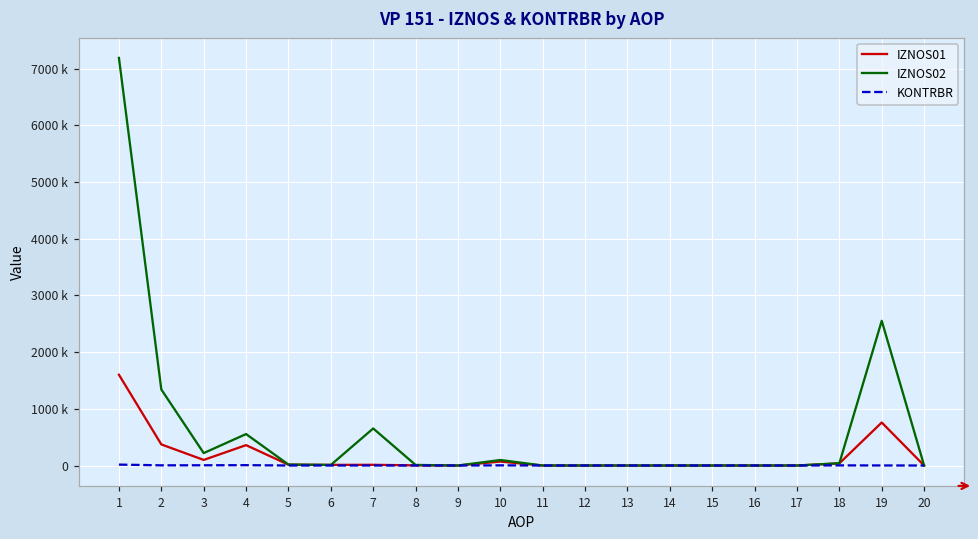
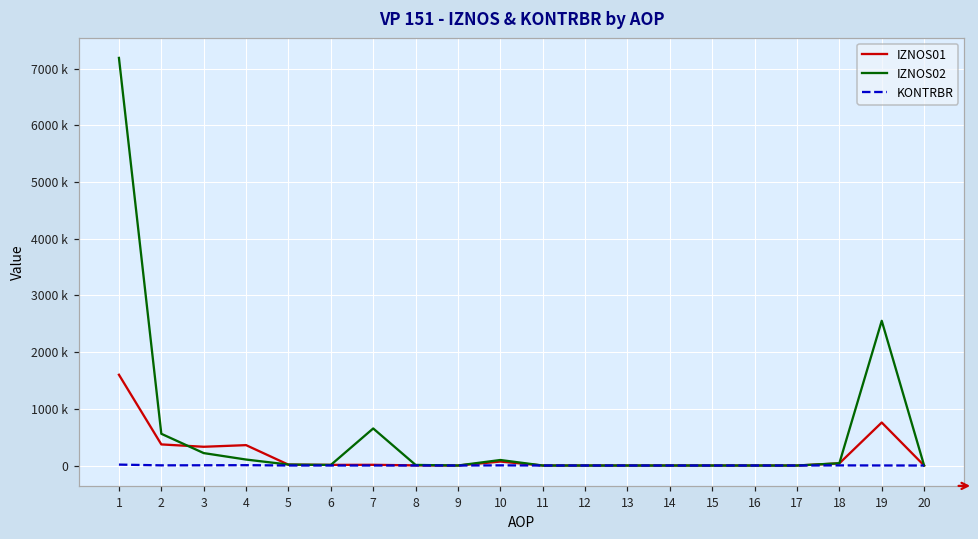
IZNOS02, 2: 1300000 -> 600000
IZNOS01, 3: 100000 -> 300000
IZNOS02, 4: 600000 -> 100000
